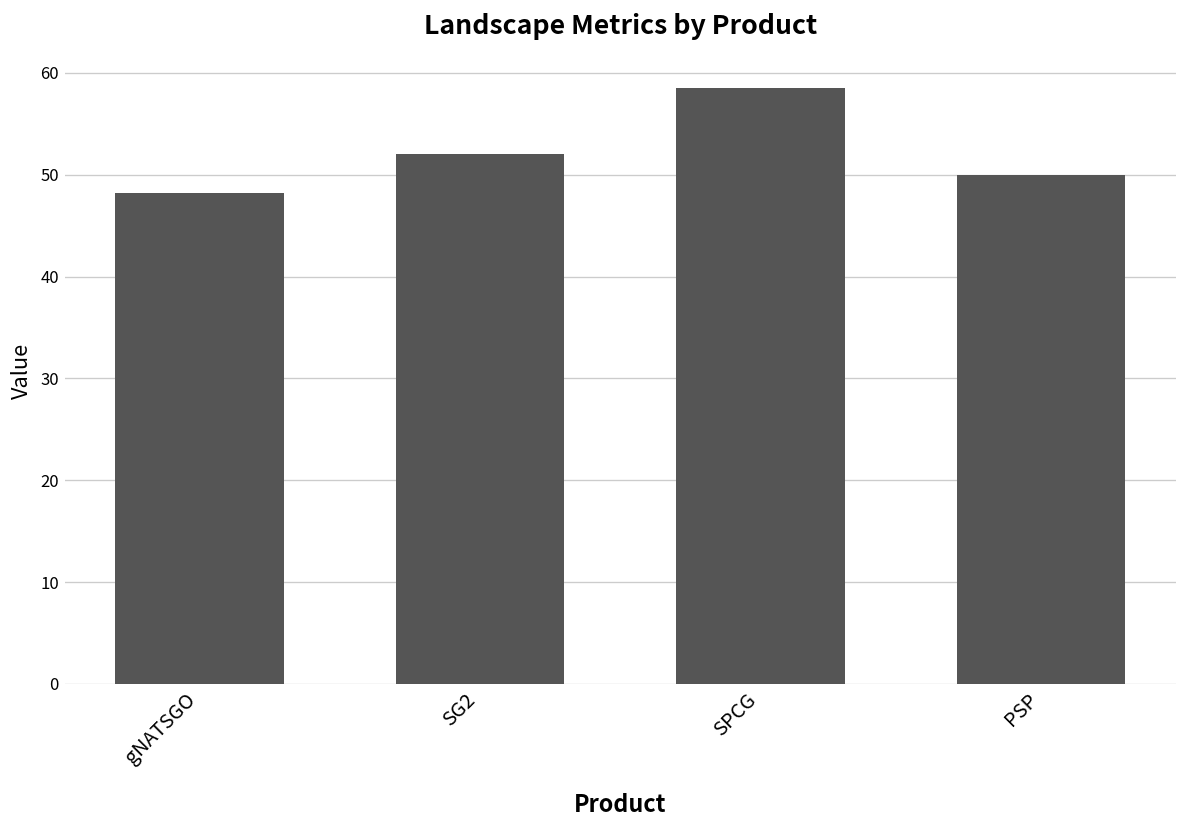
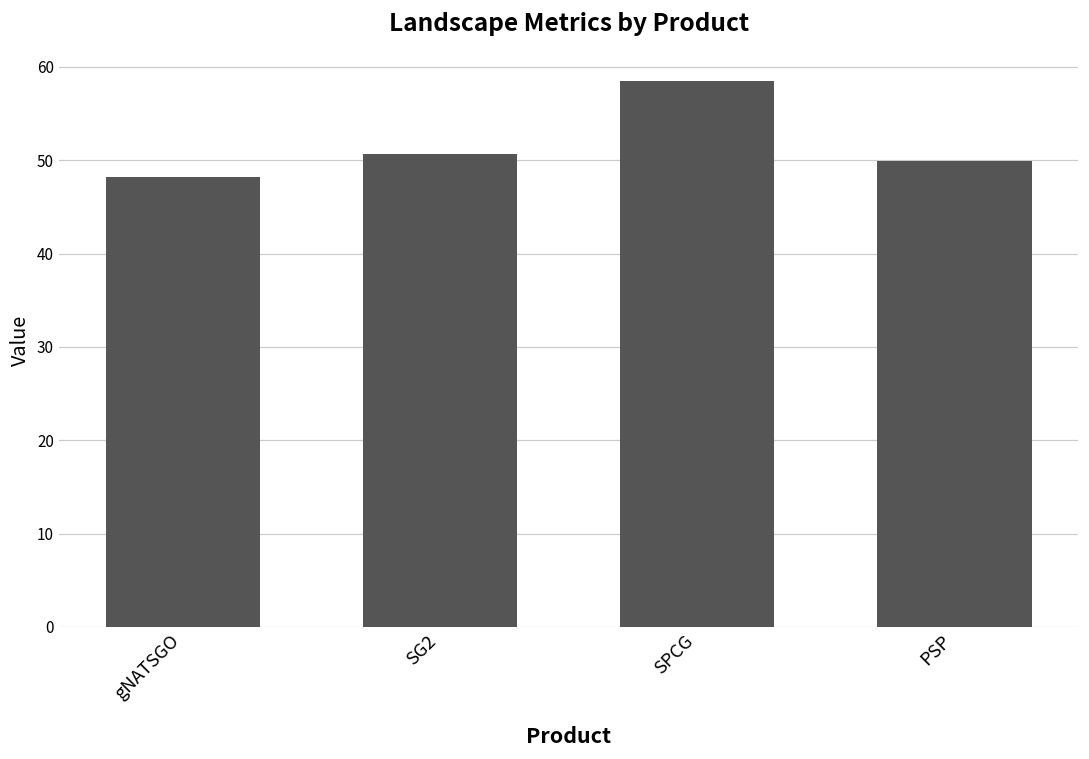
SG2: 52 -> 51
